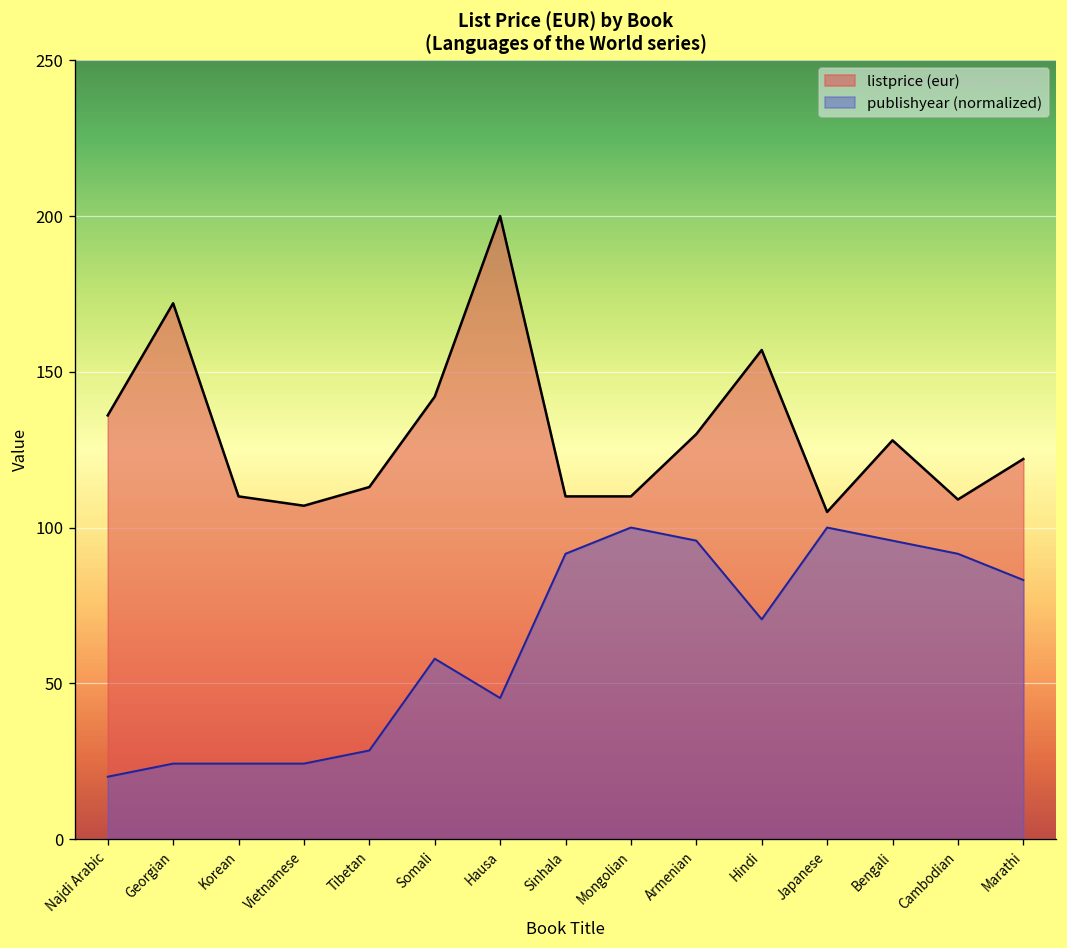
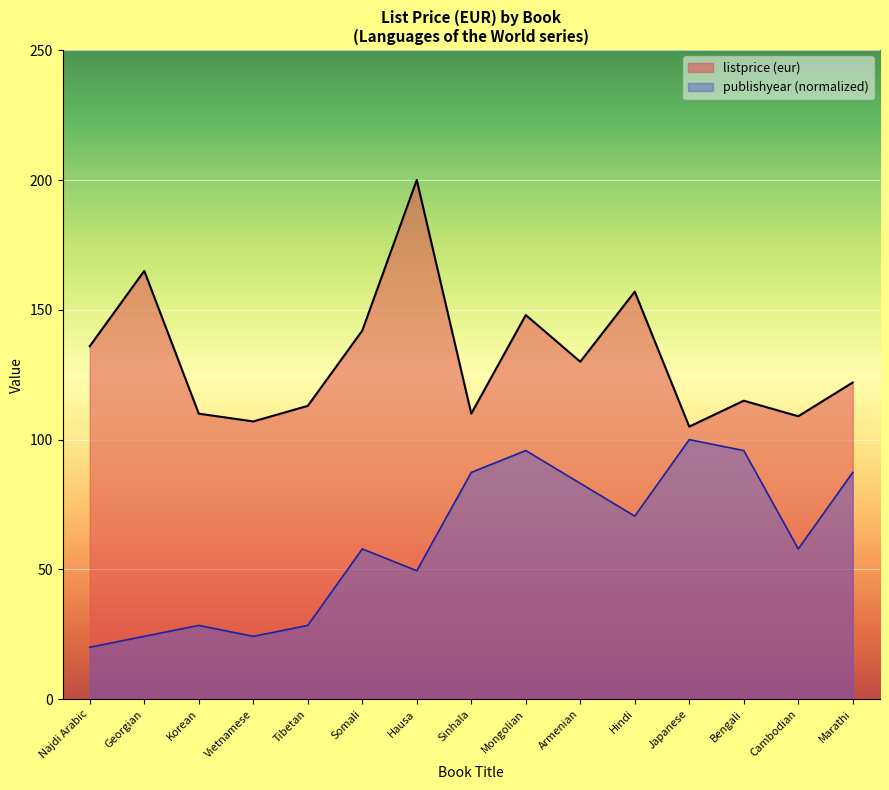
listprice (eur), Georgian: 172 -> 165
publishyear (normalized), Korean: 24 -> 28
publishyear (normalized), Hausa: 45 -> 49
publishyear (normalized), Sinhala: 92 -> 87
listprice (eur), Mongolian: 110 -> 148
publishyear (normalized), Mongolian: 100 -> 96
publishyear (normalized), Armenian: 96 -> 83
listprice (eur), Bengali: 128 -> 115
publishyear (normalized), Cambodian: 92 -> 58
publishyear (normalized), Marathi: 83 -> 87
